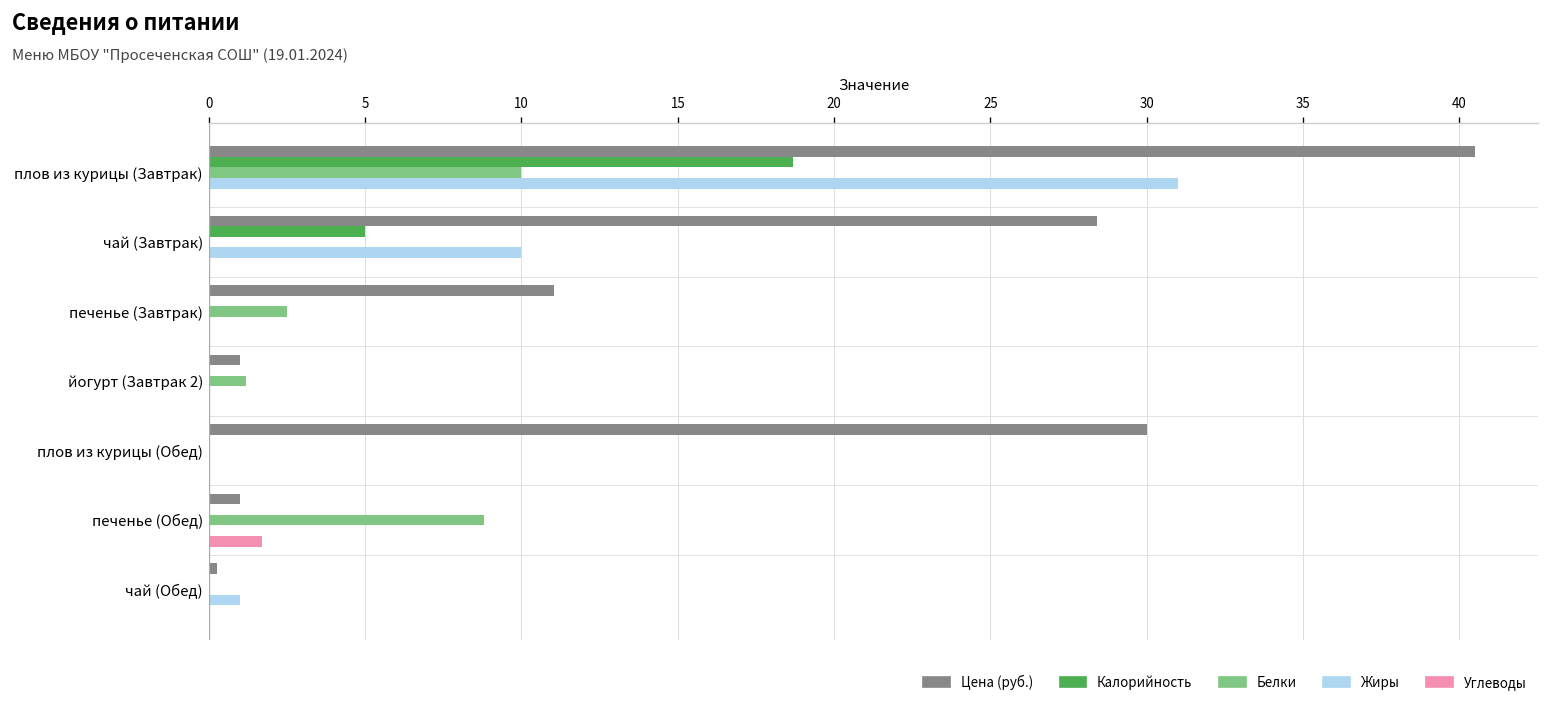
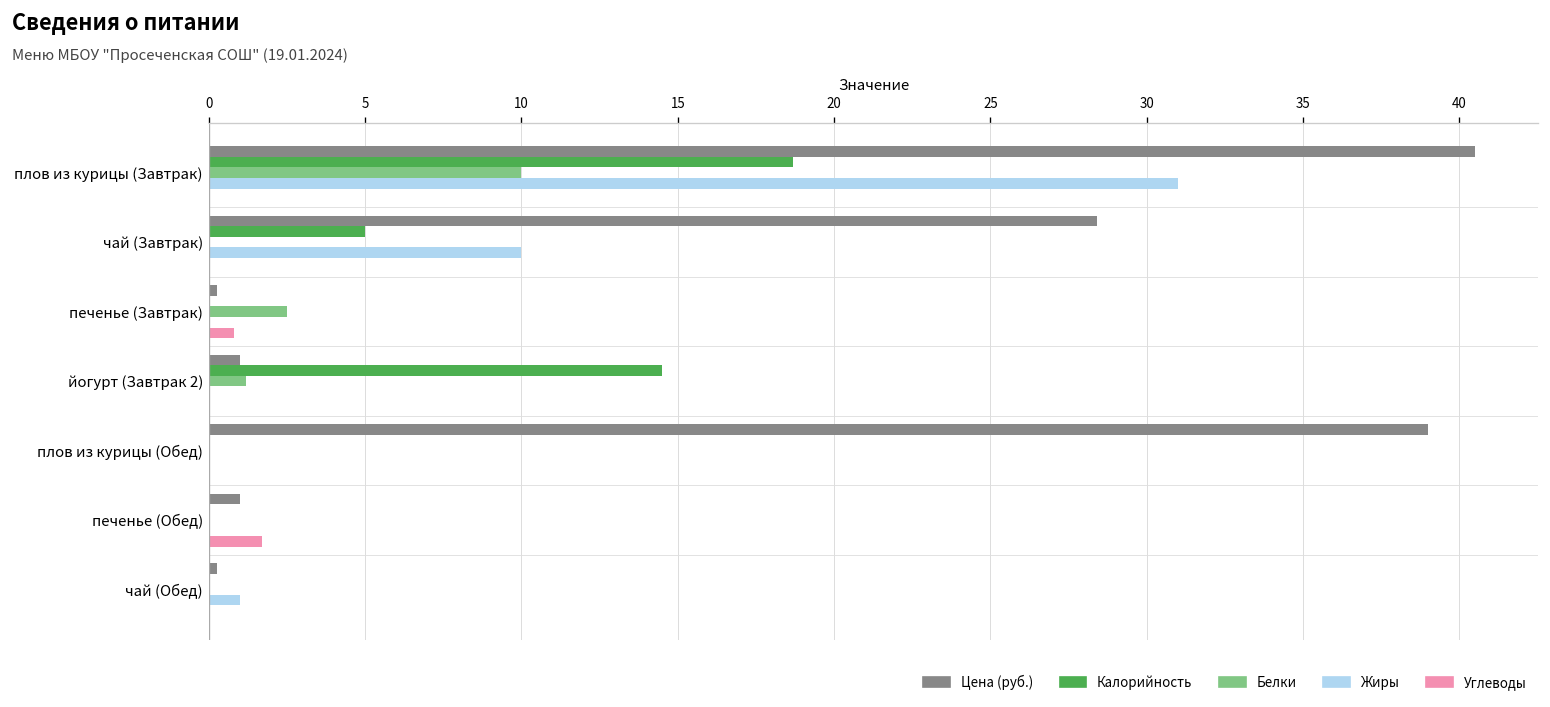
Цена (руб.), печенье (Завтрак): 11.0 -> 0.3
Углеводы, печенье (Завтрак): 0.0 -> 0.8
Калорийность, йогурт (Завтрак 2): 0.0 -> 14.5
Цена (руб.), плов из курицы (Обед): 30 -> 39
Белки, печенье (Обед): 8.8 -> 0.0
